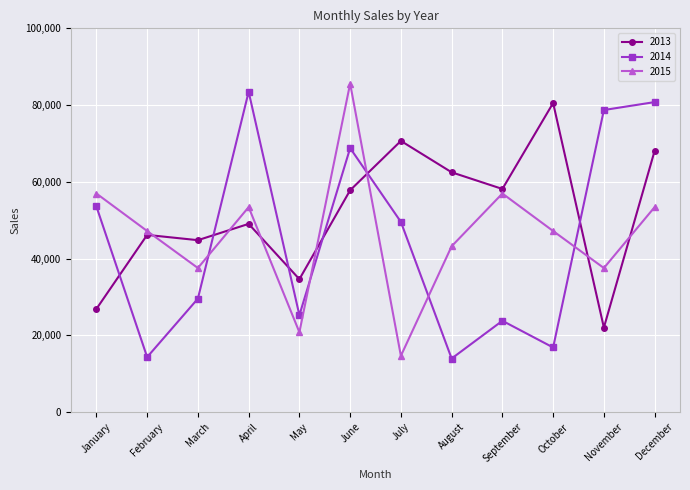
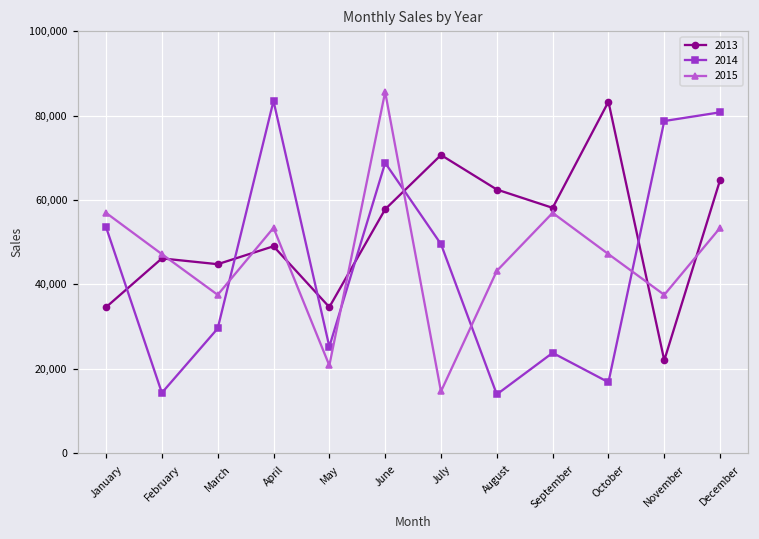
2013, January: 27,000 -> 35,000
2013, October: 81,000 -> 83,000
2013, December: 68,000 -> 65,000
